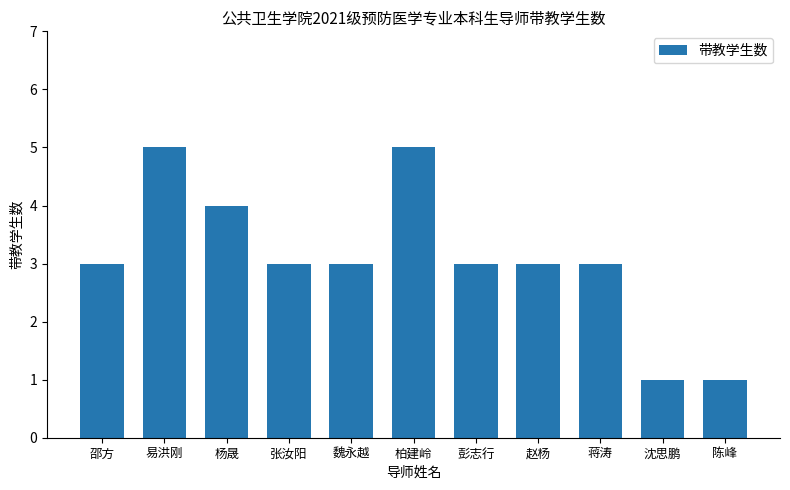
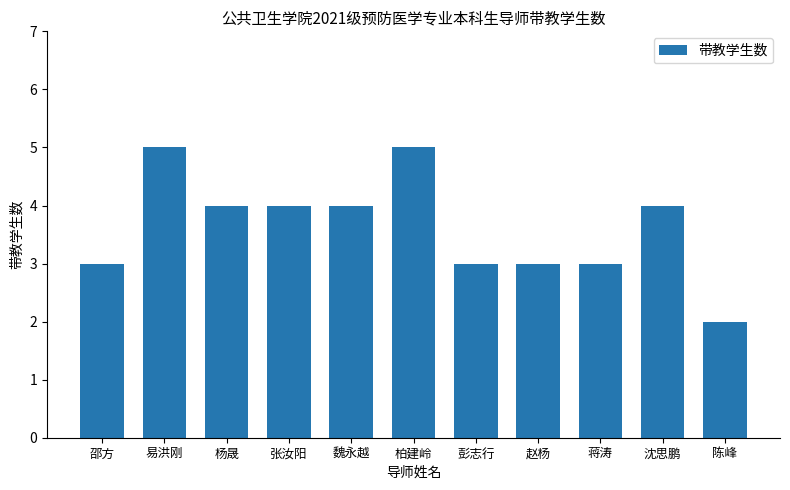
张汝阳: 3 -> 4
魏永越: 3 -> 4
沈思鹏: 1 -> 4
陈峰: 1 -> 2
